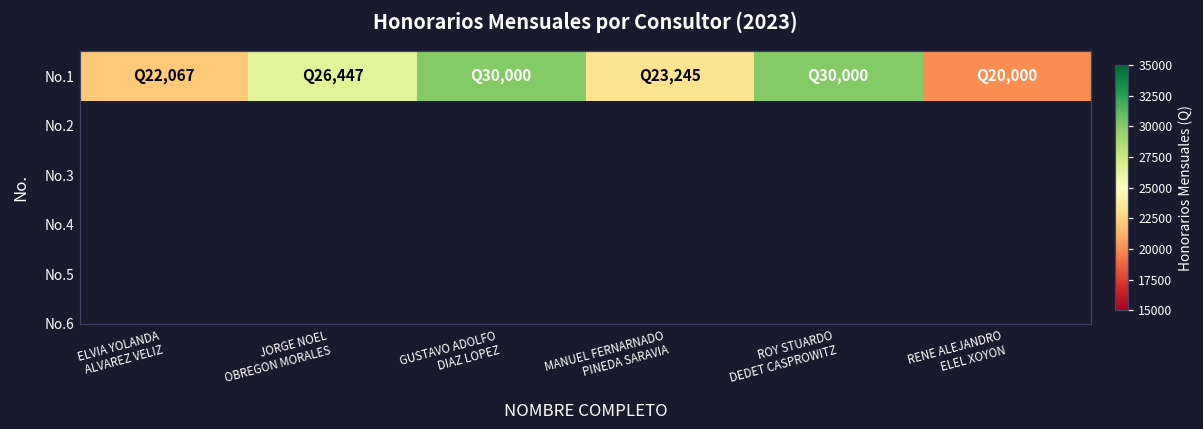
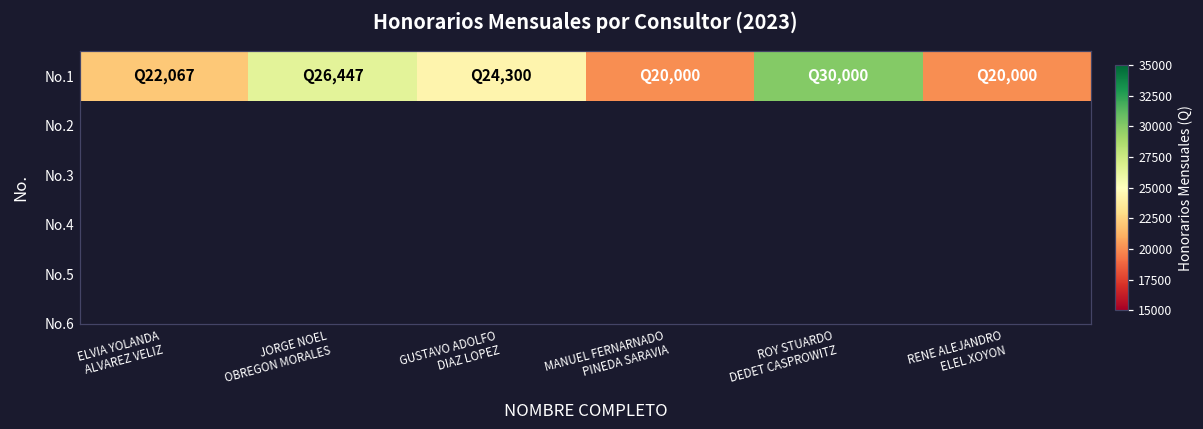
No.1, GUSTAVO ADOLFO DIAZ LOPEZ: 30,000 -> 24,300
No.1, MANUEL FERNARNADO PINEDA SARAVIA: 23,245 -> 20,000
